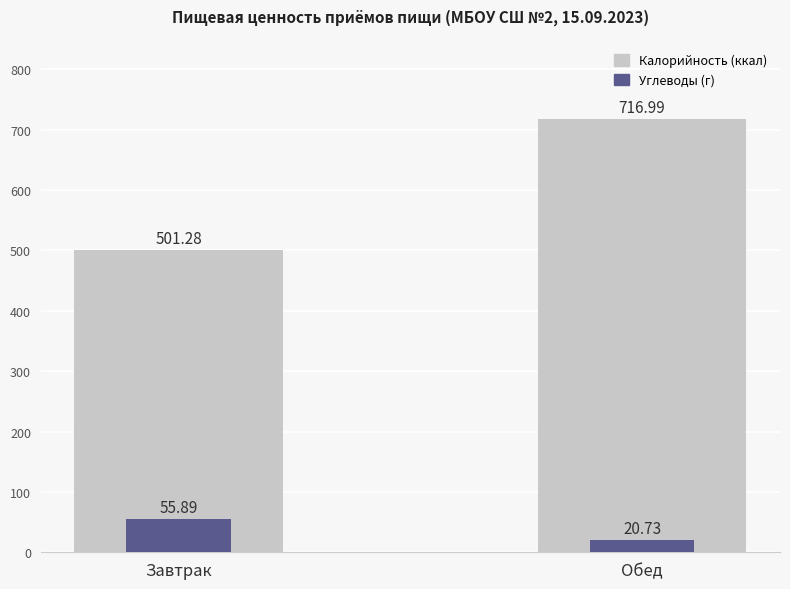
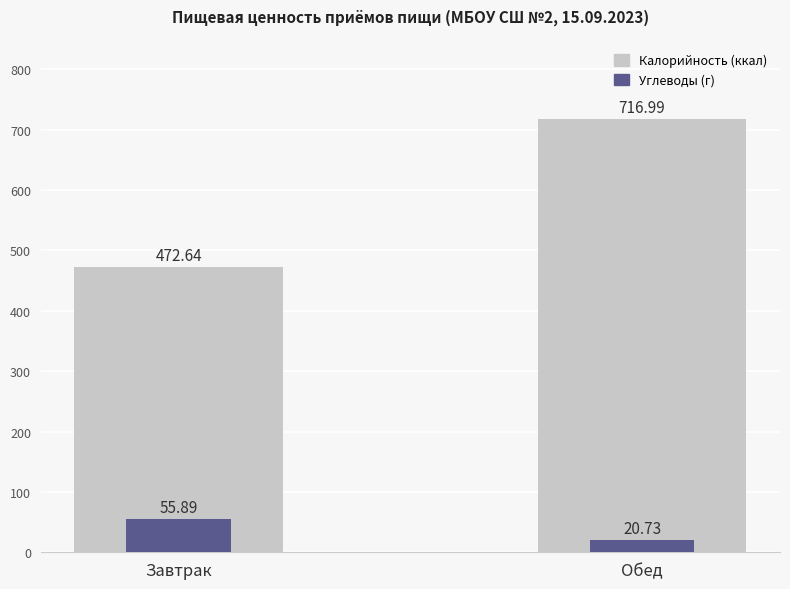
Калорийность (ккал), Завтрак: 501.28 -> 472.64
